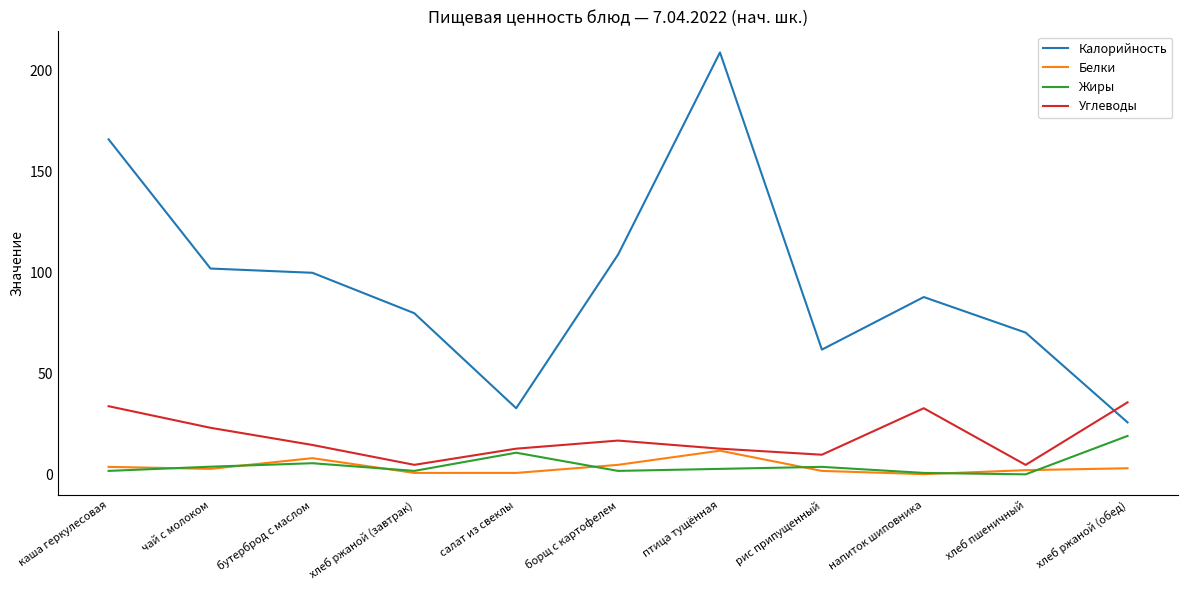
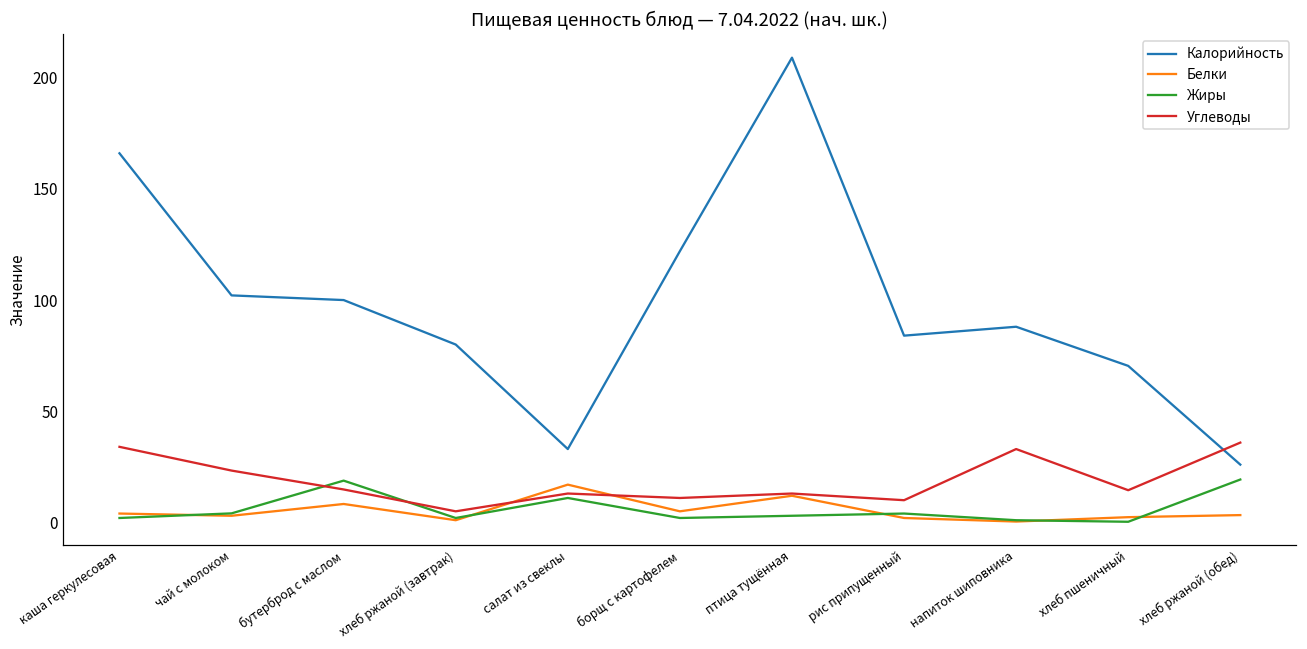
Жиры, бутерброд с маслом: 6 -> 19
Белки, салат из свеклы: 1 -> 17
Калорийность, борщ с картофелем: 109 -> 122
Углеводы, борщ с картофелем: 17 -> 11
Калорийность, рис припущенный: 62 -> 84
Углеводы, хлеб пшеничный: 5 -> 14
